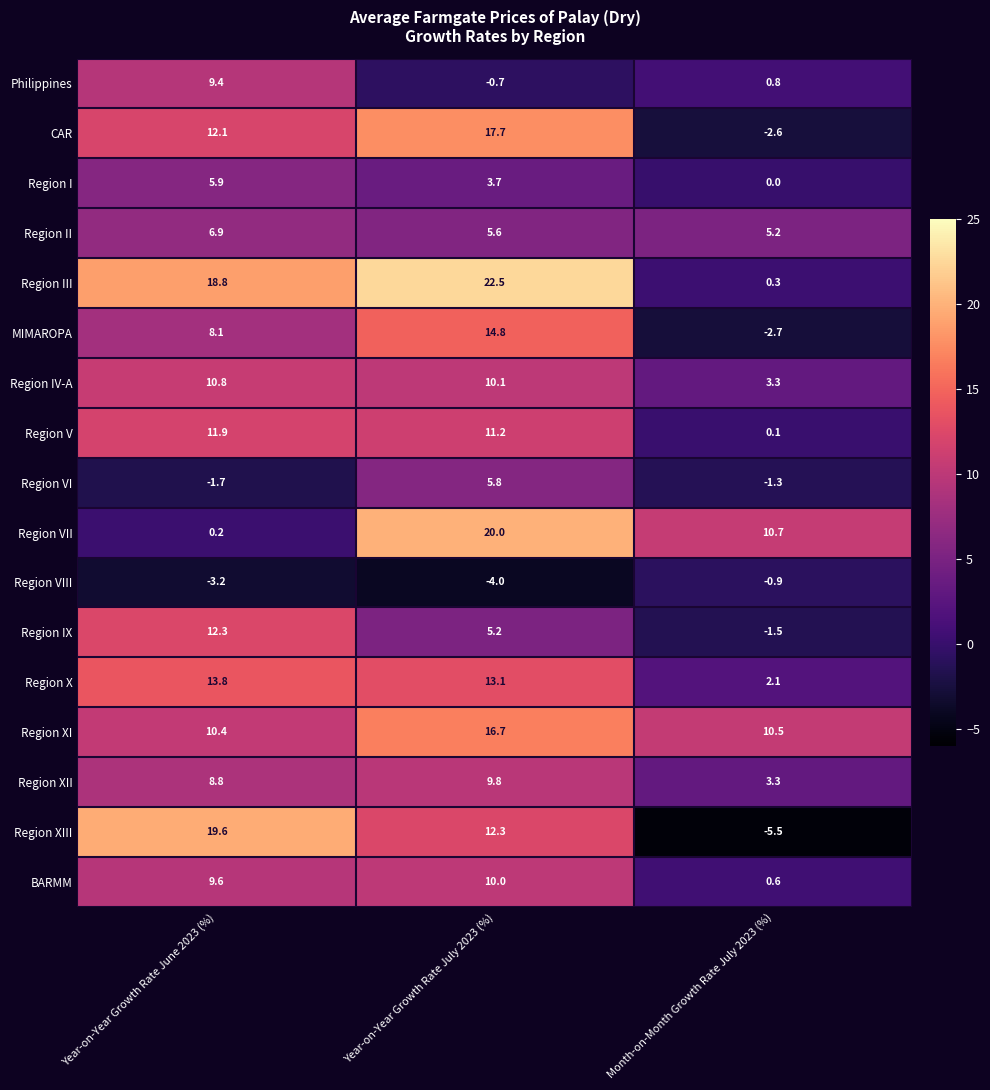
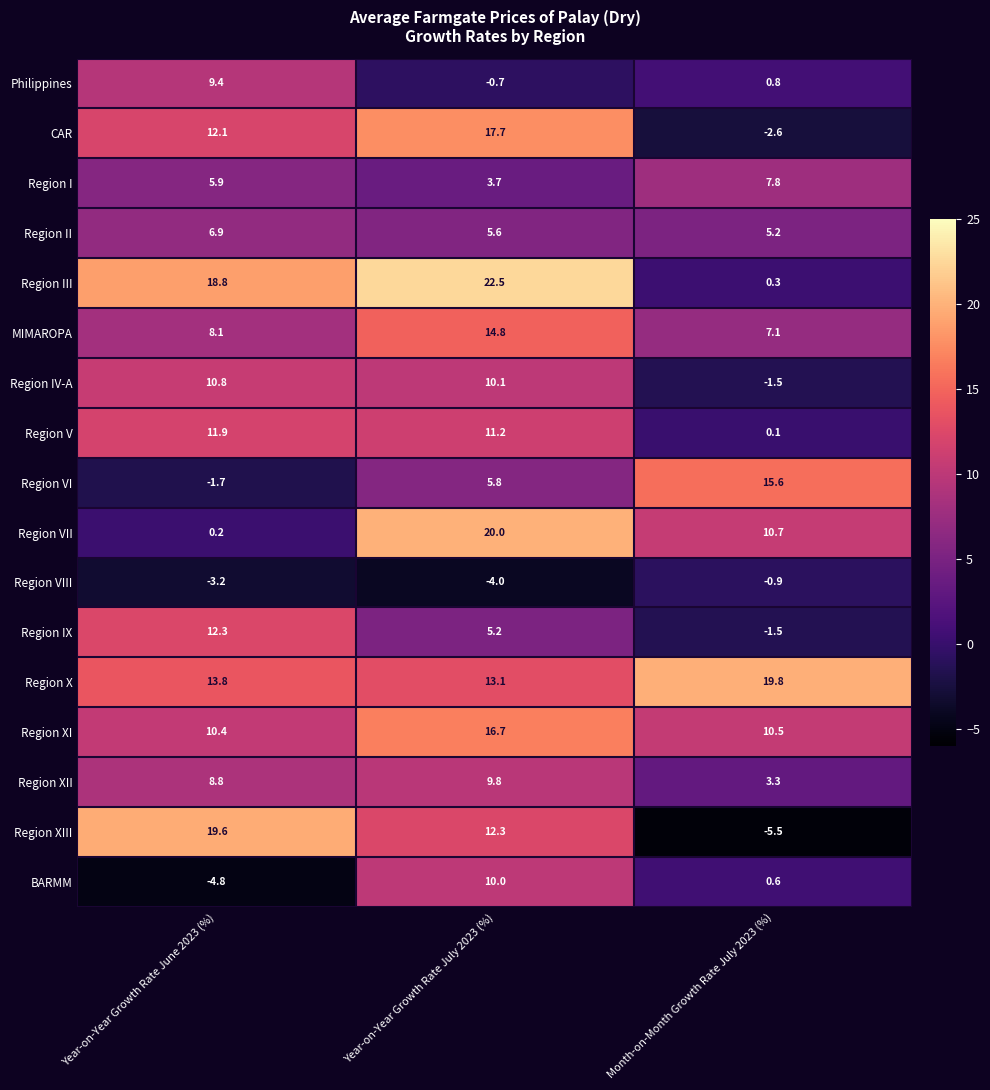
Region I, Month-on-Month Growth Rate July 2023 (%): 0.0 -> 7.8
MIMAROPA, Month-on-Month Growth Rate July 2023 (%): -2.7 -> 7.1
Region IV-A, Month-on-Month Growth Rate July 2023 (%): 3.3 -> -1.5
Region VI, Month-on-Month Growth Rate July 2023 (%): -1.3 -> 15.6
Region X, Month-on-Month Growth Rate July 2023 (%): 2.1 -> 19.8
BARMM, Year-on-Year Growth Rate June 2023 (%): 9.6 -> -4.8
